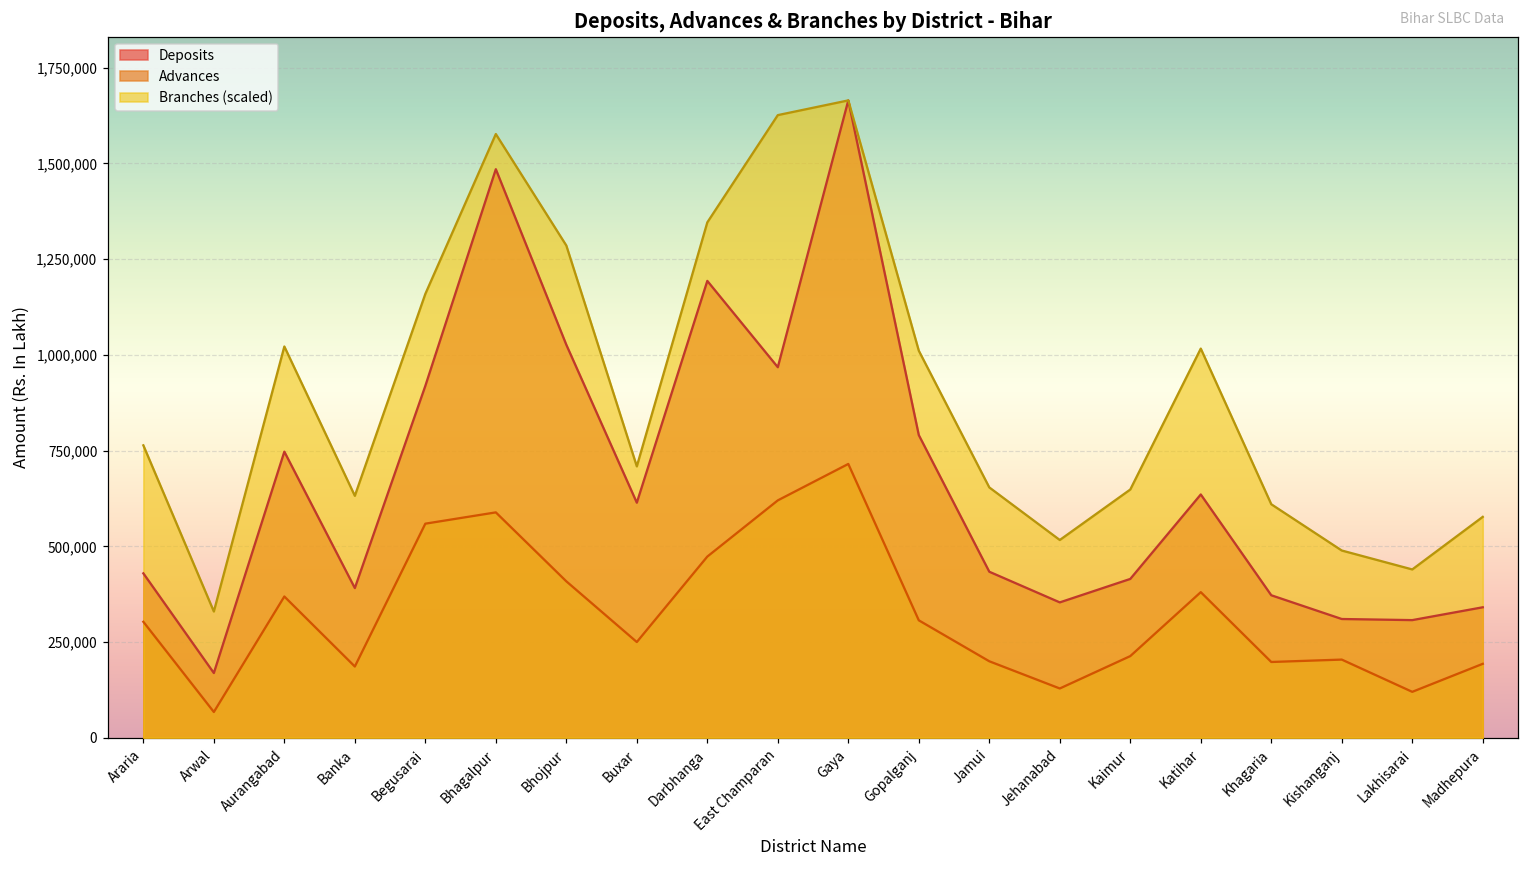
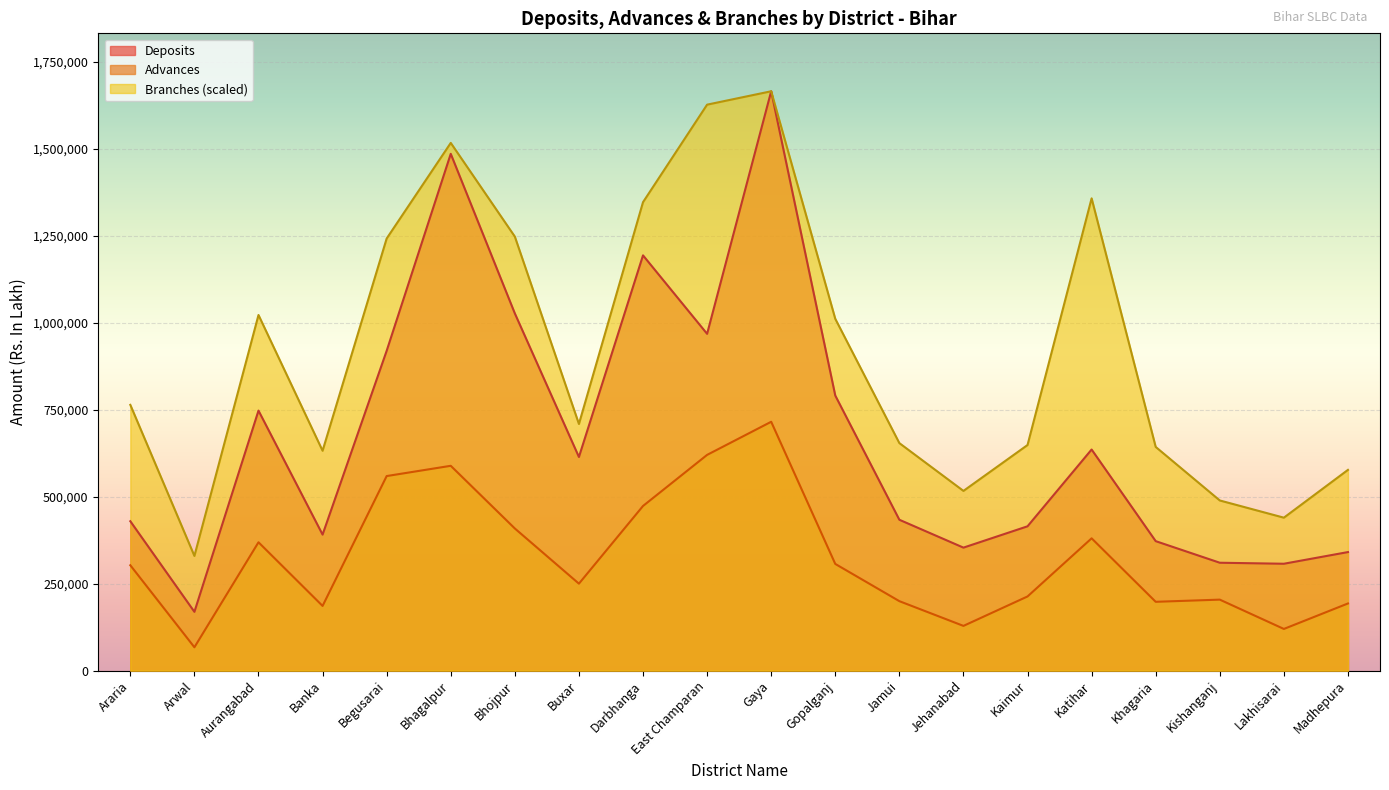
Branches (scaled), Begusarai: 1,160,000 -> 1,240,000
Branches (scaled), Bhagalpur: 1,580,000 -> 1,520,000
Branches (scaled), Bhojpur: 1,290,000 -> 1,250,000
Branches (scaled), Katihar: 1,020,000 -> 1,360,000
Branches (scaled), Khagaria: 610,000 -> 640,000
